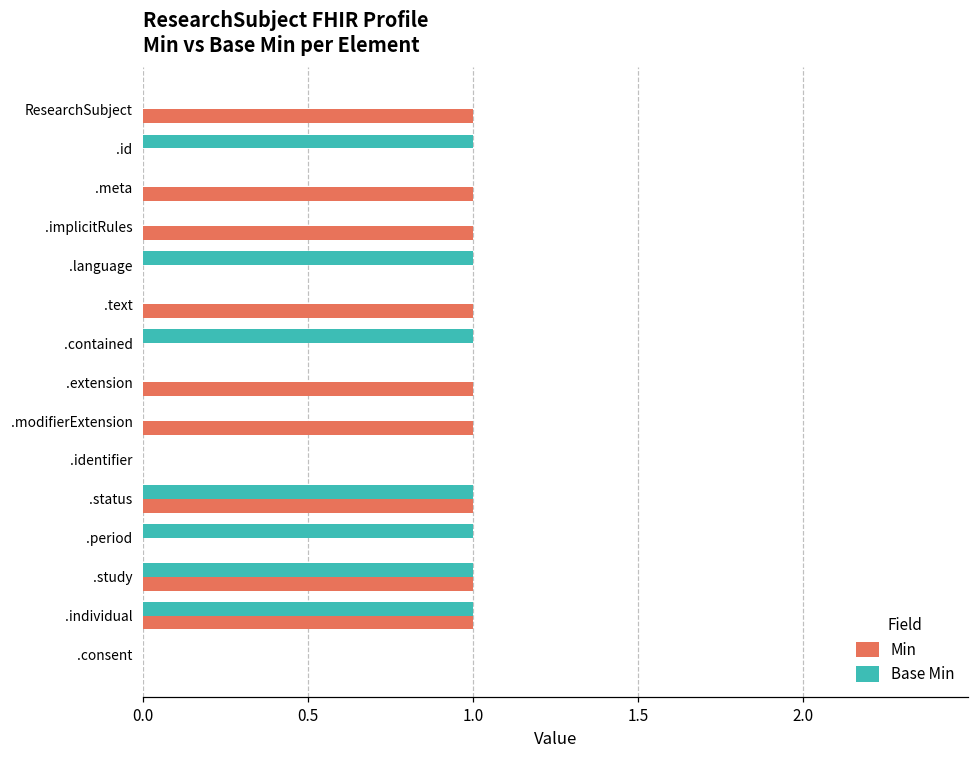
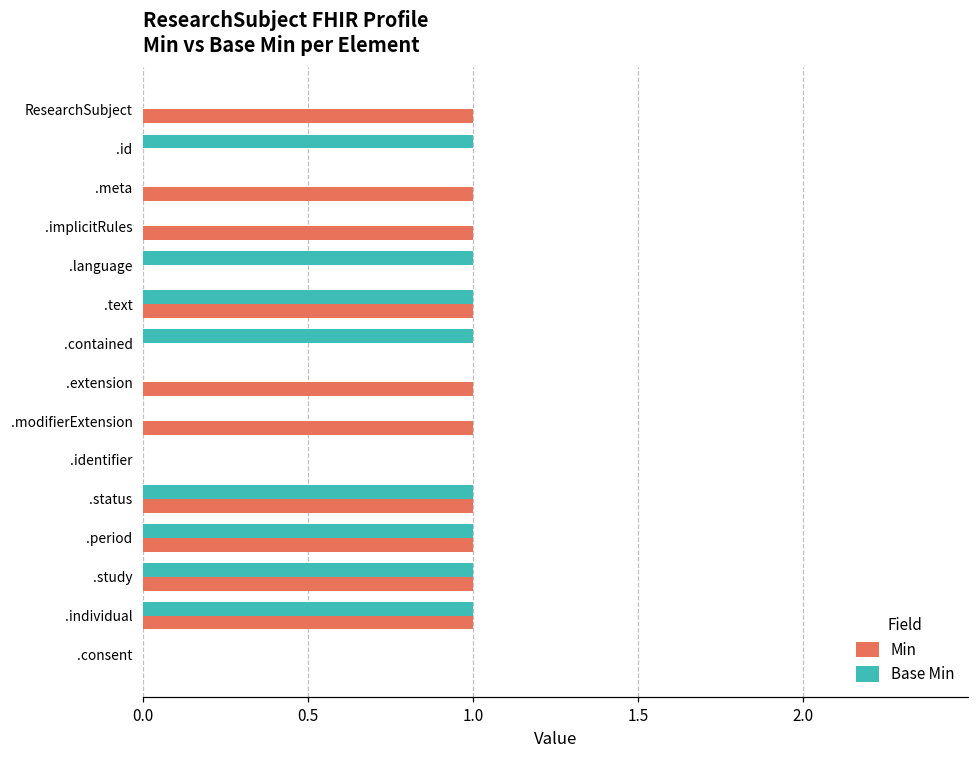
Base Min, .text: 0 -> 1
Min, .period: 0 -> 1
